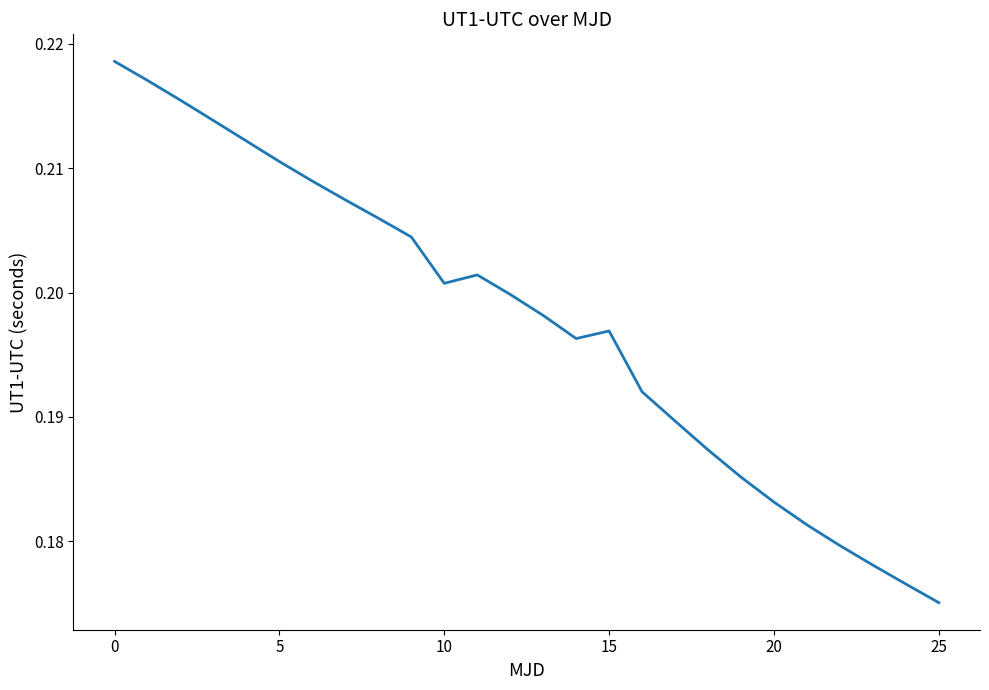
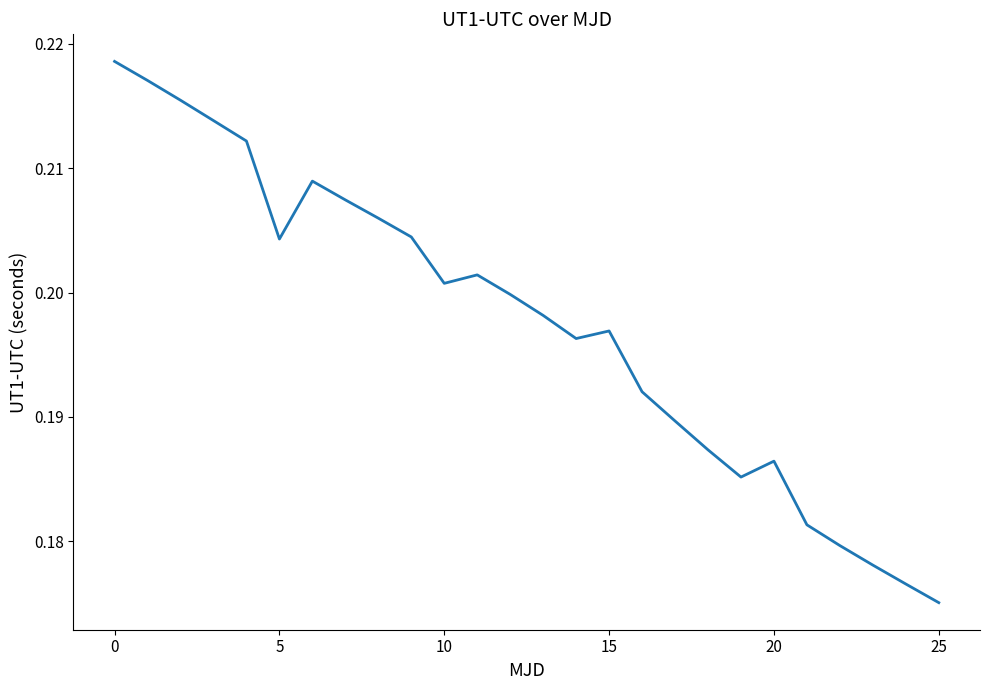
5: 0.2105 -> 0.2043
20: 0.1832 -> 0.1864
